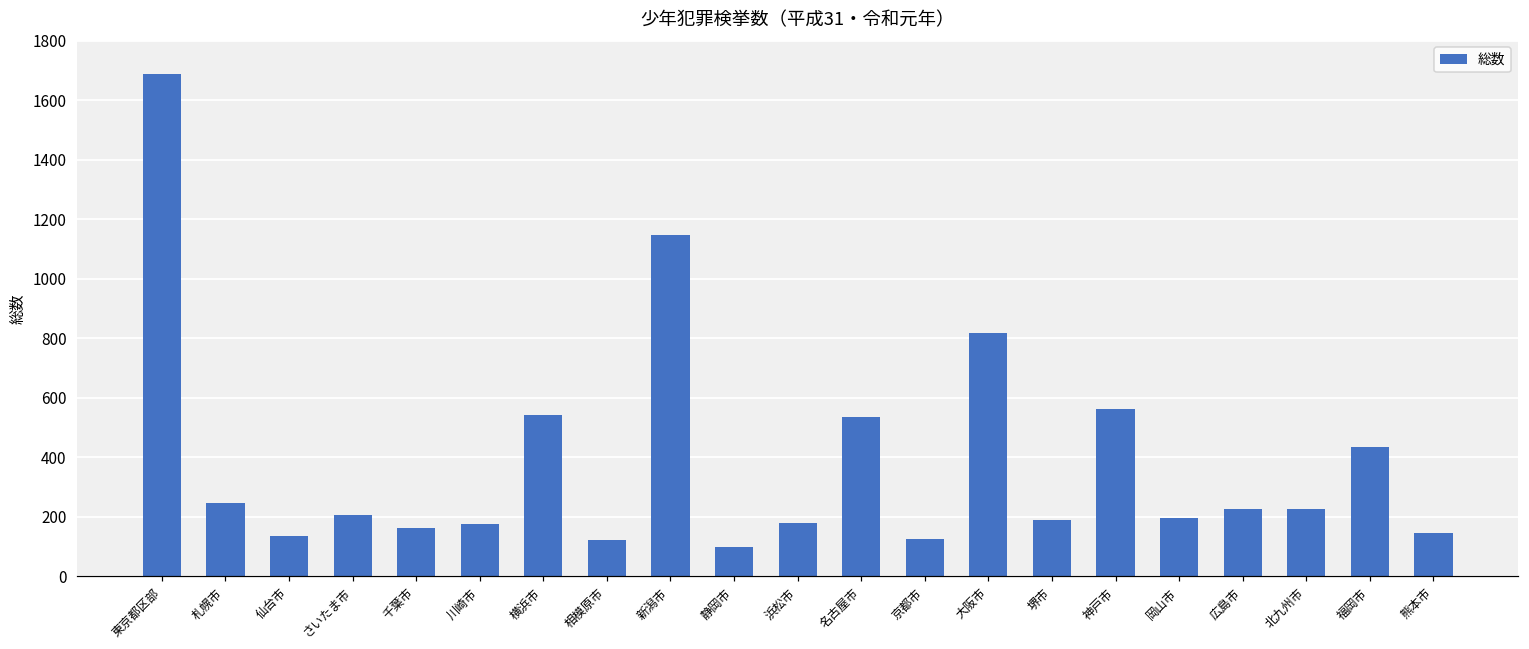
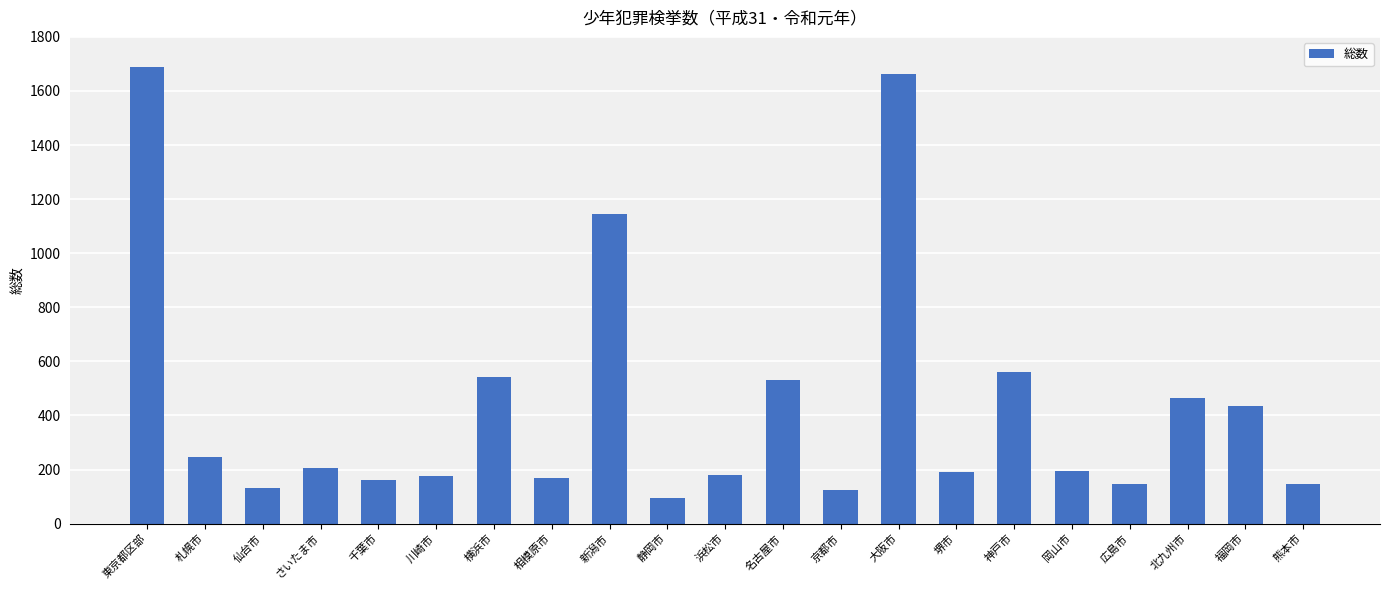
相模原市: 120 -> 170
大阪市: 820 -> 1660
広島市: 230 -> 150
北九州市: 220 -> 470
